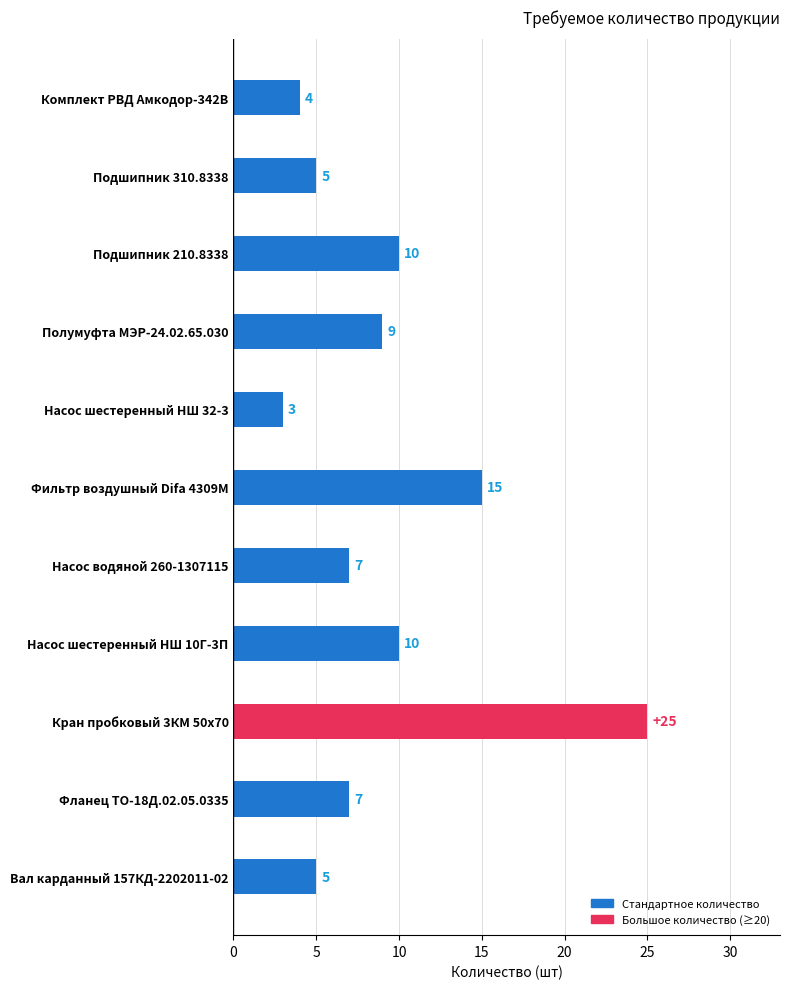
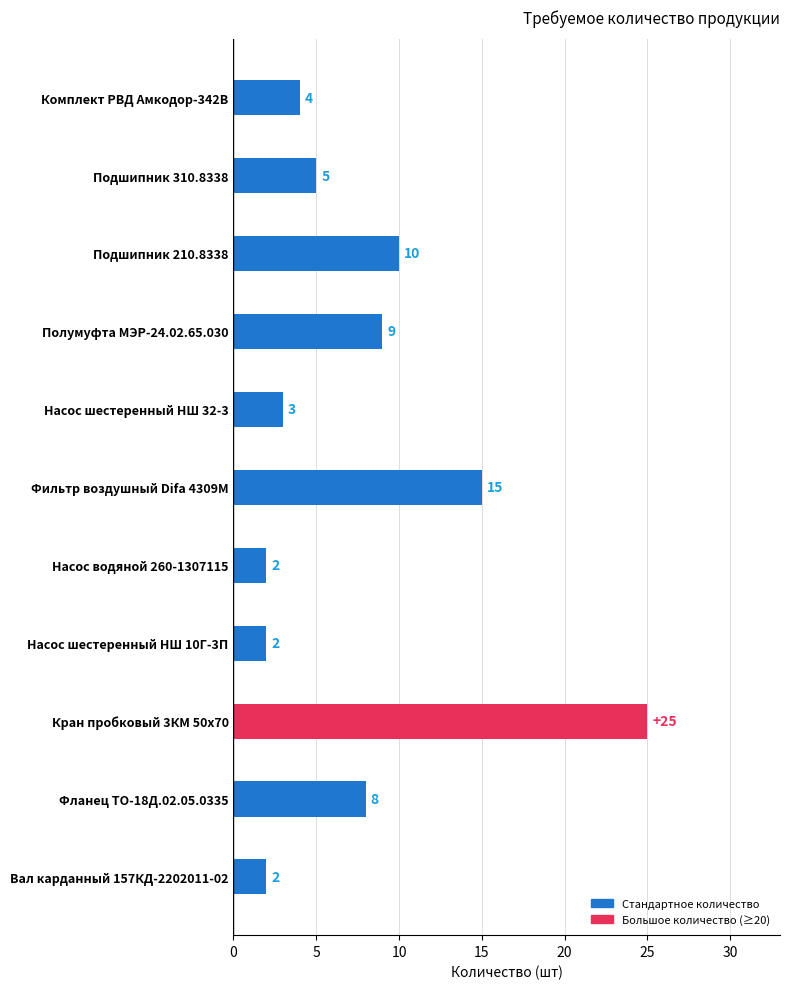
Насос водяной 260-1307115: 7 -> 2
Насос шестеренный НШ 10Г-3П: 10 -> 2
Фланец ТО-18Д.02.05.0335: 7 -> 8
Вал карданный 157КД-2202011-02: 5 -> 2
